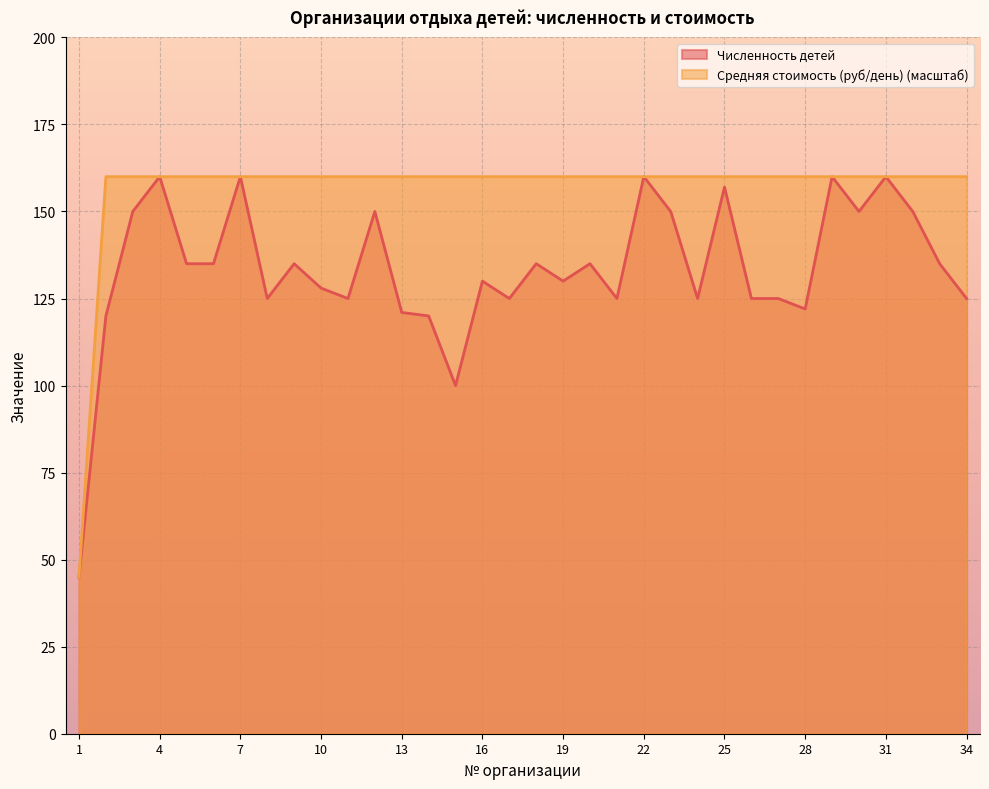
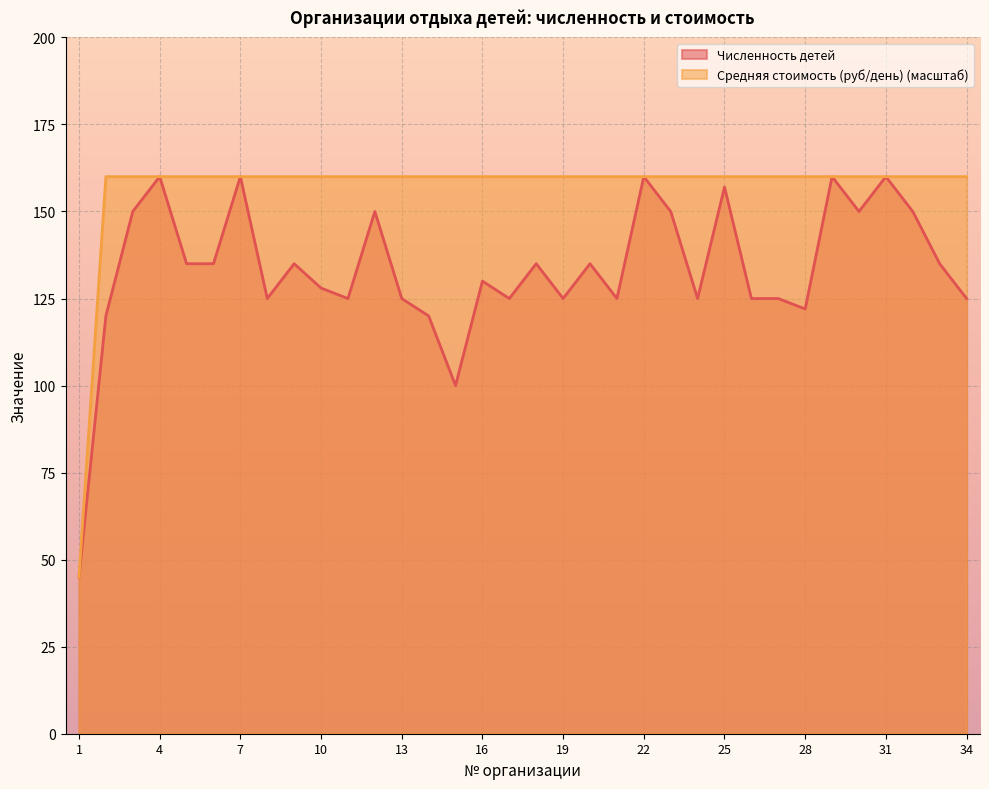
Численность детей, 13: 121 -> 125
Численность детей, 19: 130 -> 125
